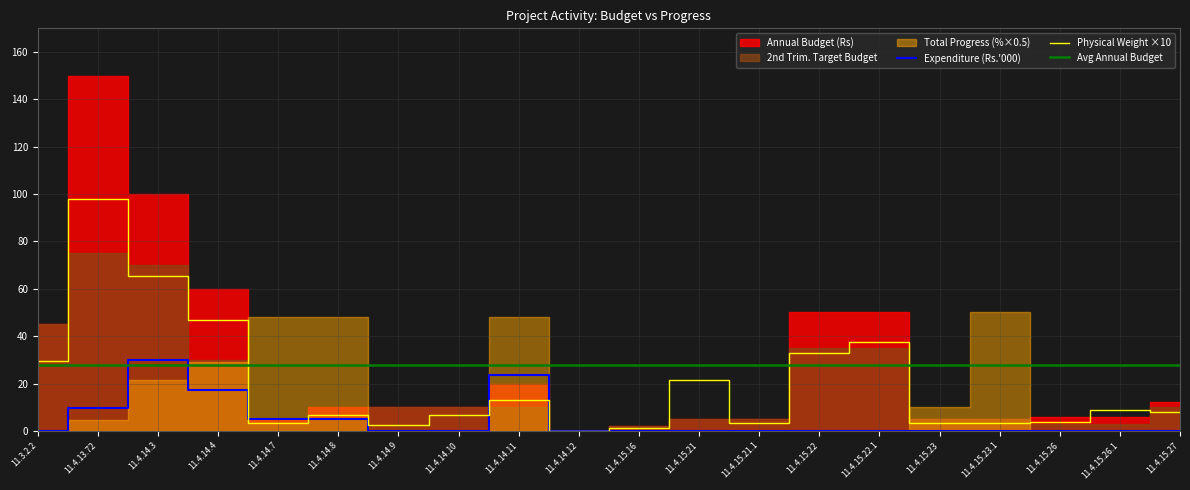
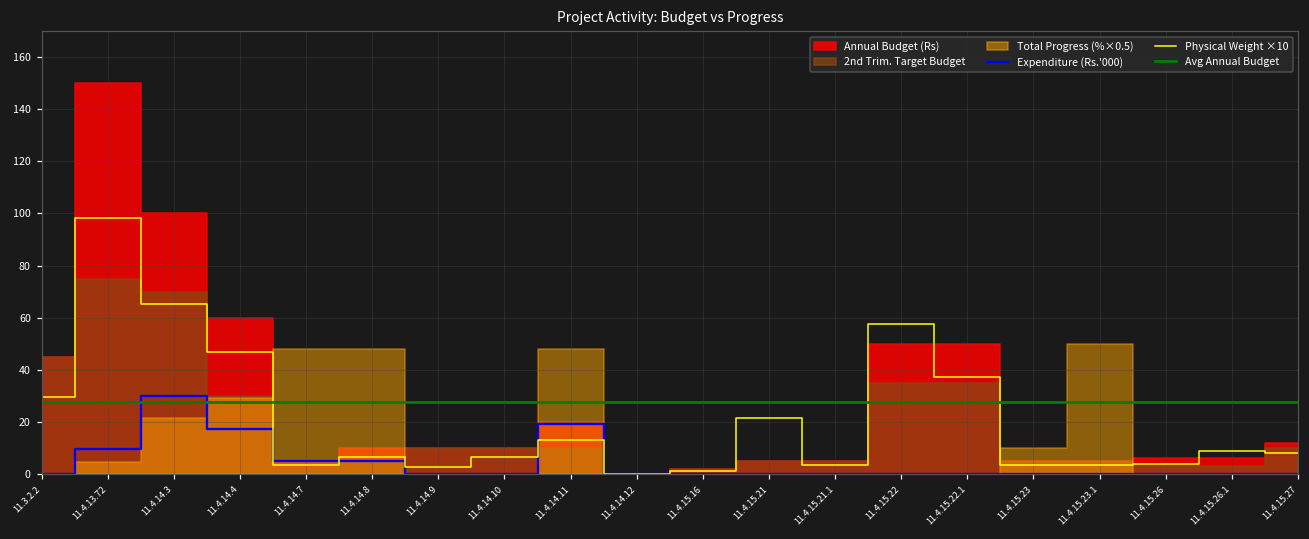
Expenditure (Rs.'000), 11.4.14.11: 24 -> 19
Physical Weight ×10, 11.4.15.22: 33 -> 58
